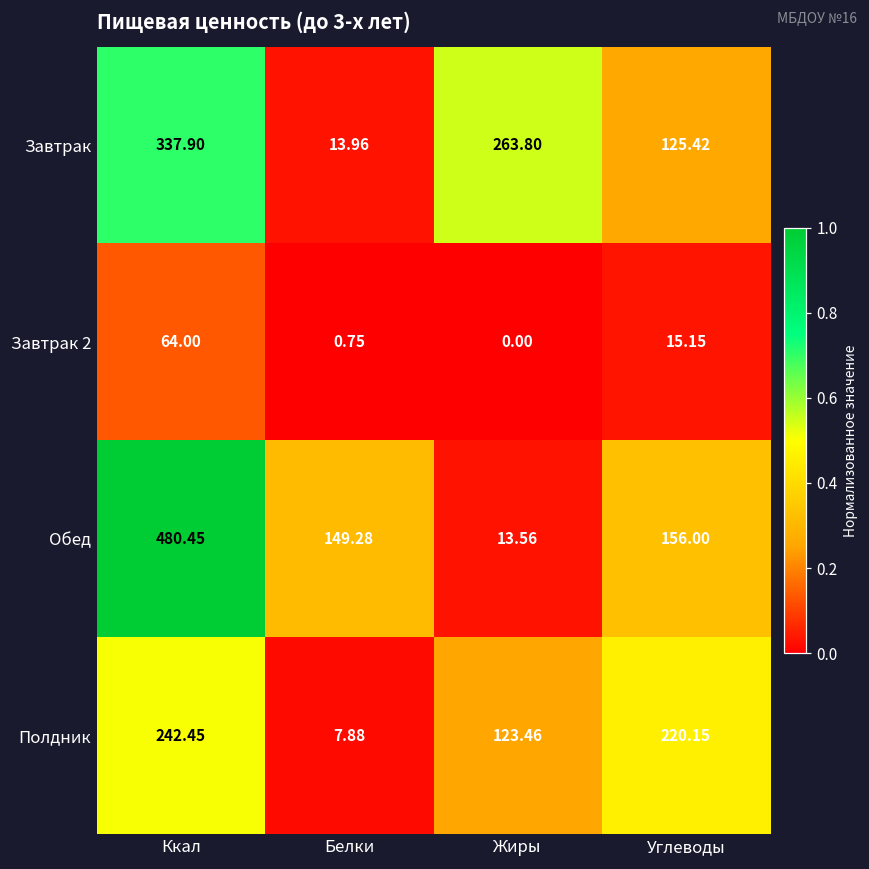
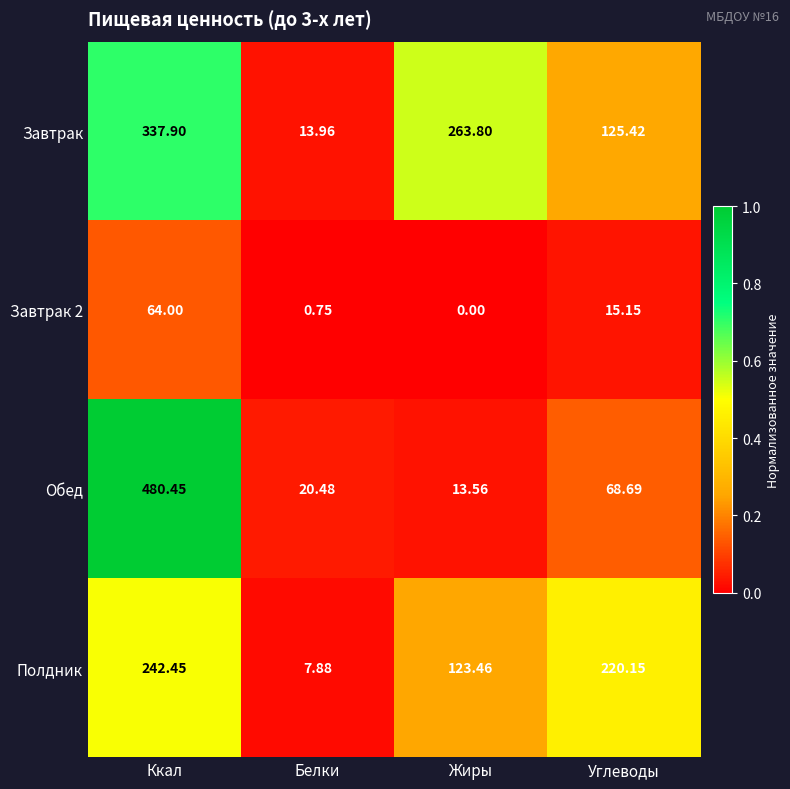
Обед, Белки: 149.28 -> 20.48
Обед, Углеводы: 156.00 -> 68.69
